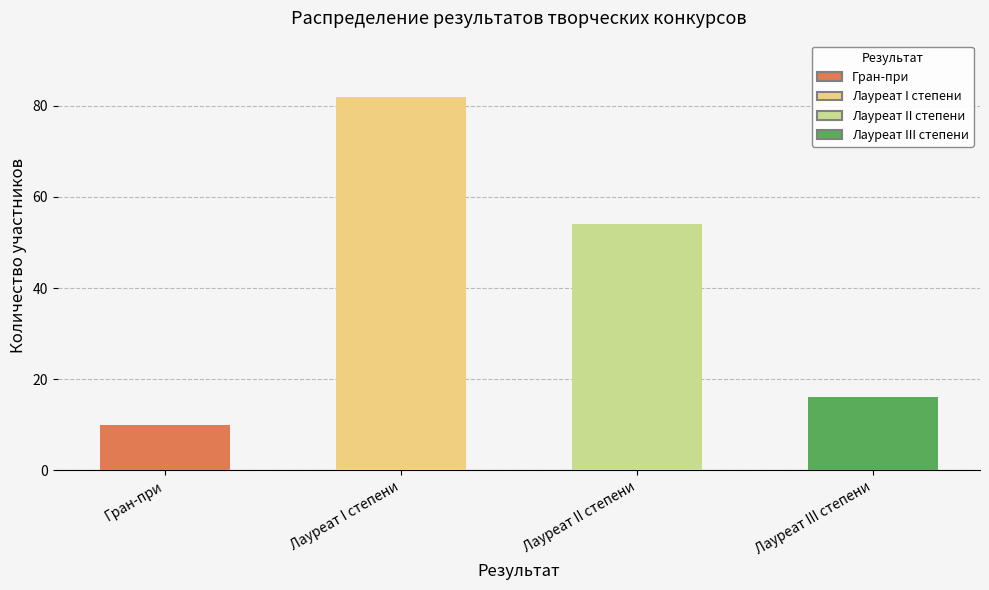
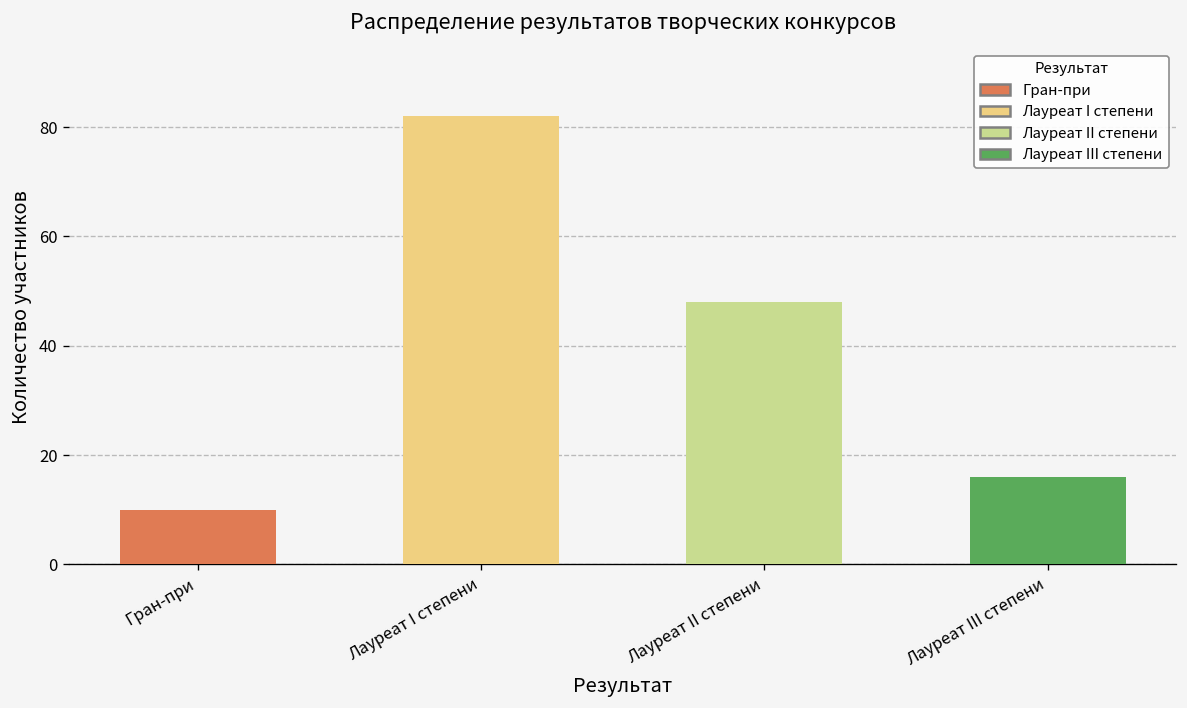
Лауреат II степени: 54 -> 48
